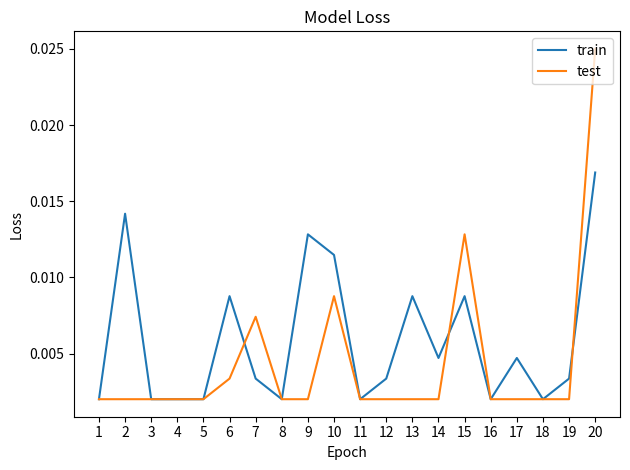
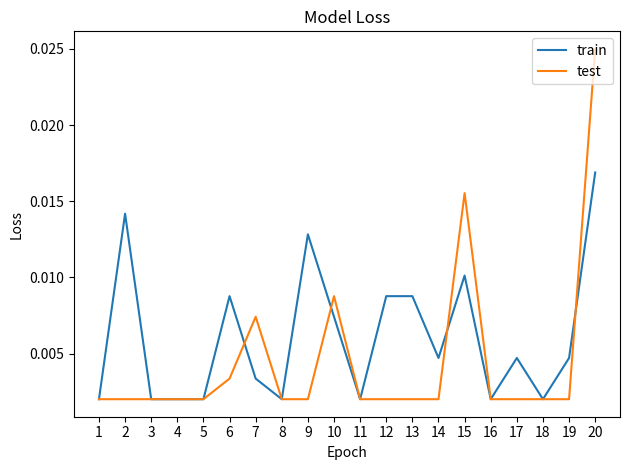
train, 10: 0.0115 -> 0.0074
train, 12: 0.0034 -> 0.0088
train, 15: 0.0088 -> 0.0101
test, 15: 0.0128 -> 0.0155
train, 19: 0.0034 -> 0.0047
